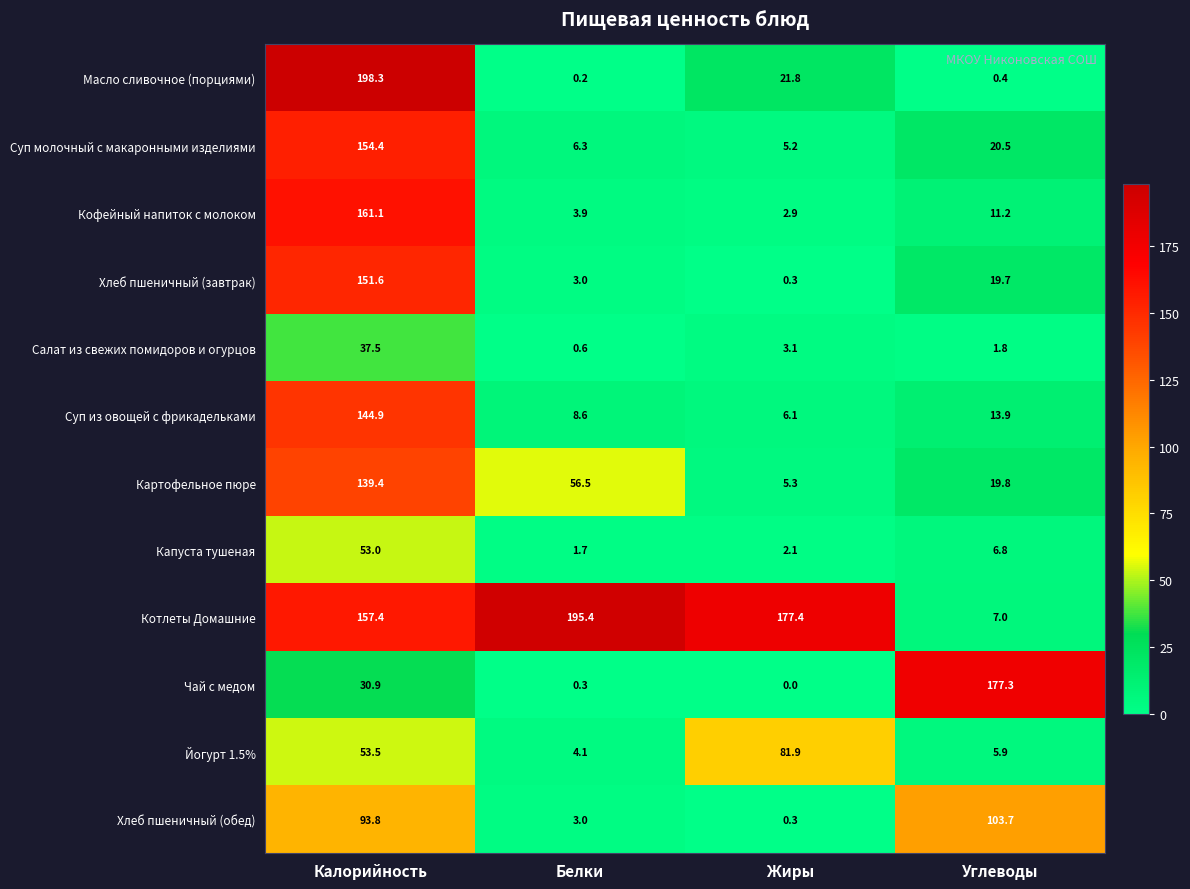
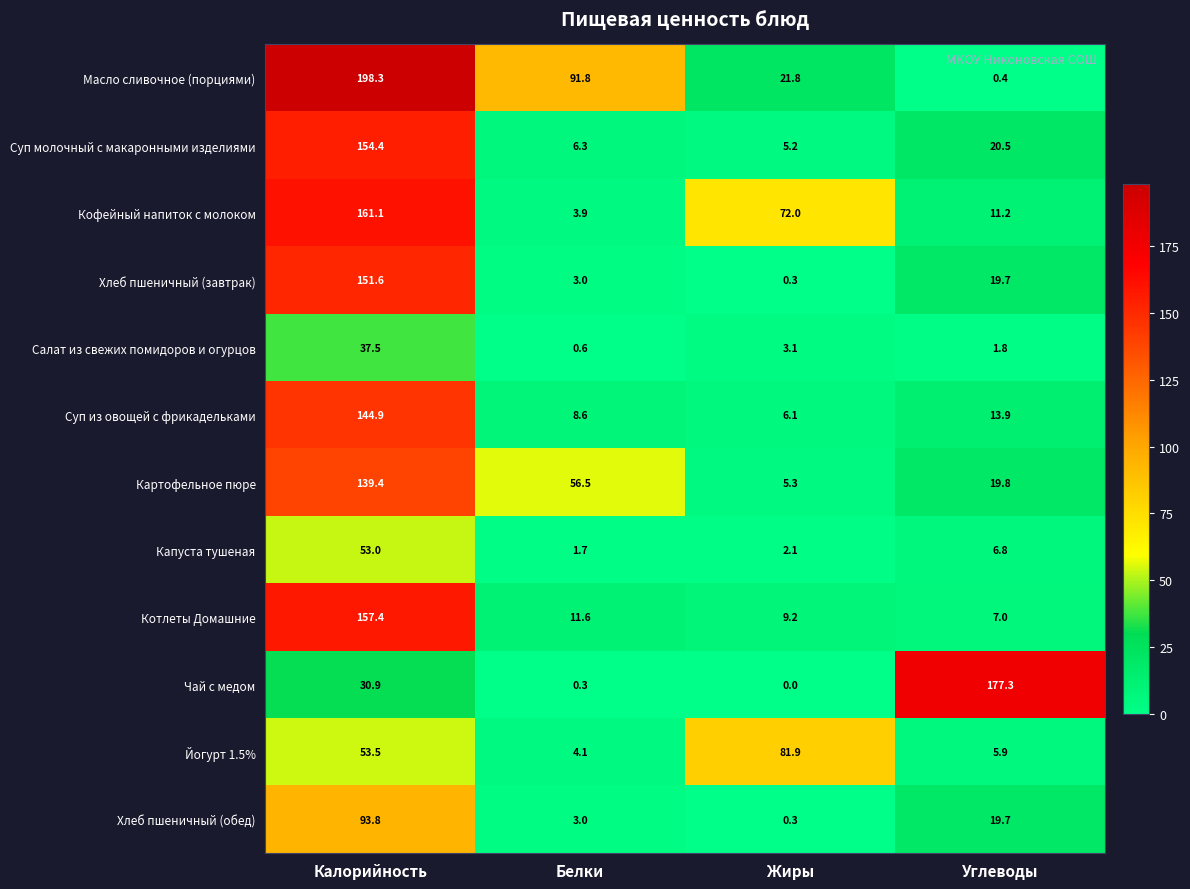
Масло сливочное (порциями), Белки: 0.2 -> 91.8
Кофейный напиток с молоком, Жиры: 2.9 -> 72.0
Котлеты Домашние, Белки: 195.4 -> 11.6
Котлеты Домашние, Жиры: 177.4 -> 9.2
Хлеб пшеничный (обед), Углеводы: 103.7 -> 19.7
